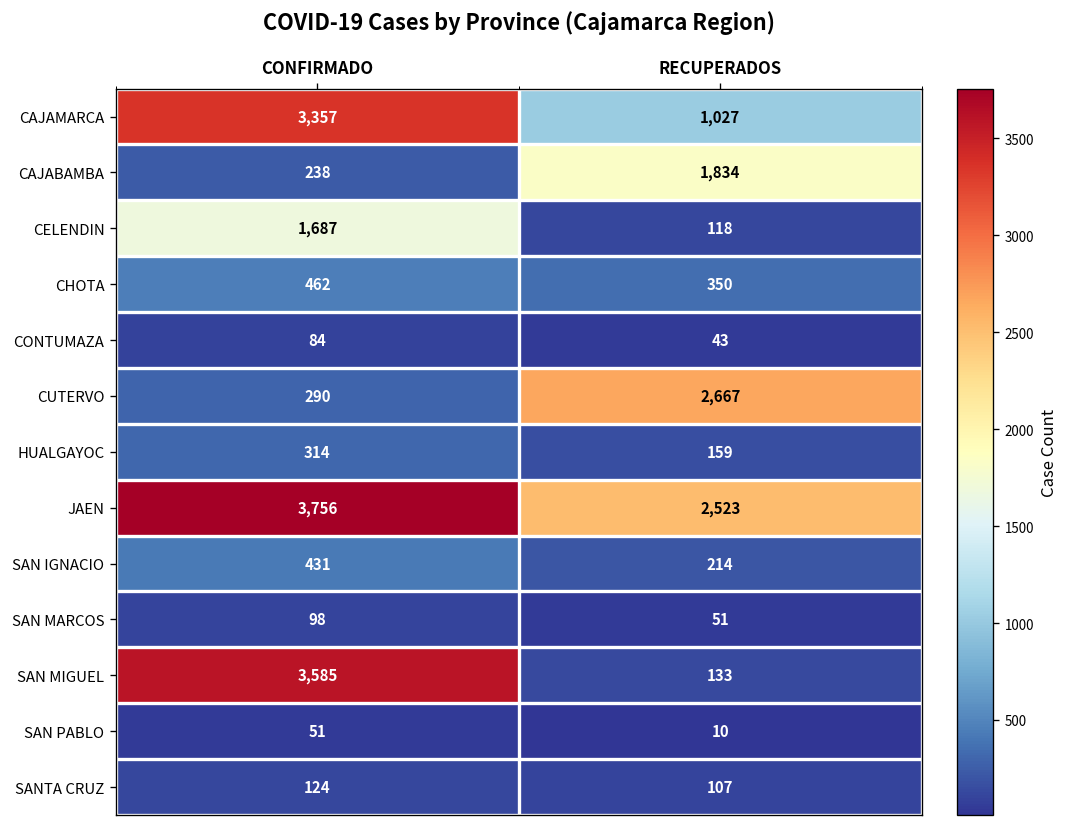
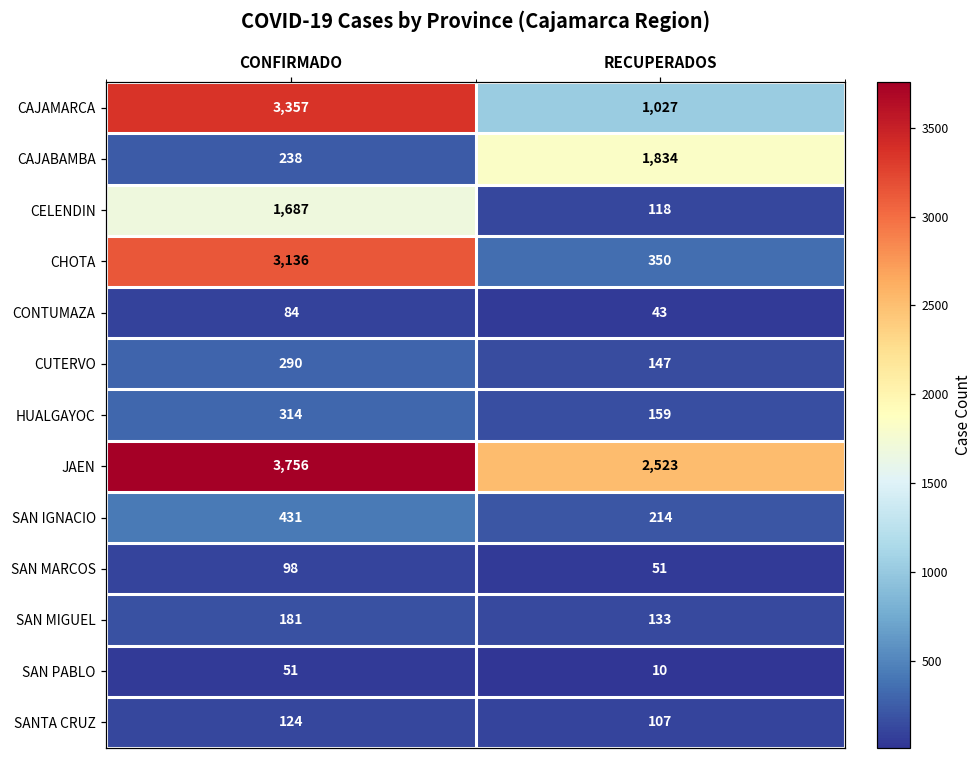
CHOTA, CONFIRMADO: 462 -> 3,136
CUTERVO, RECUPERADOS: 2,667 -> 147
SAN MIGUEL, CONFIRMADO: 3,585 -> 181
